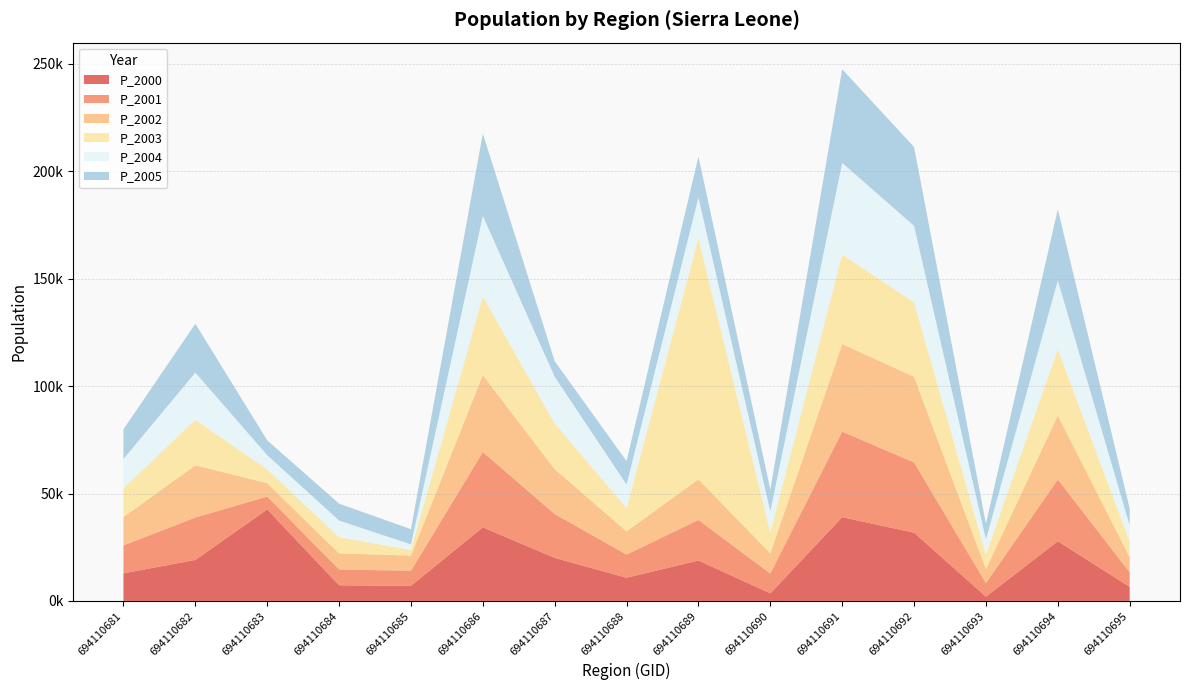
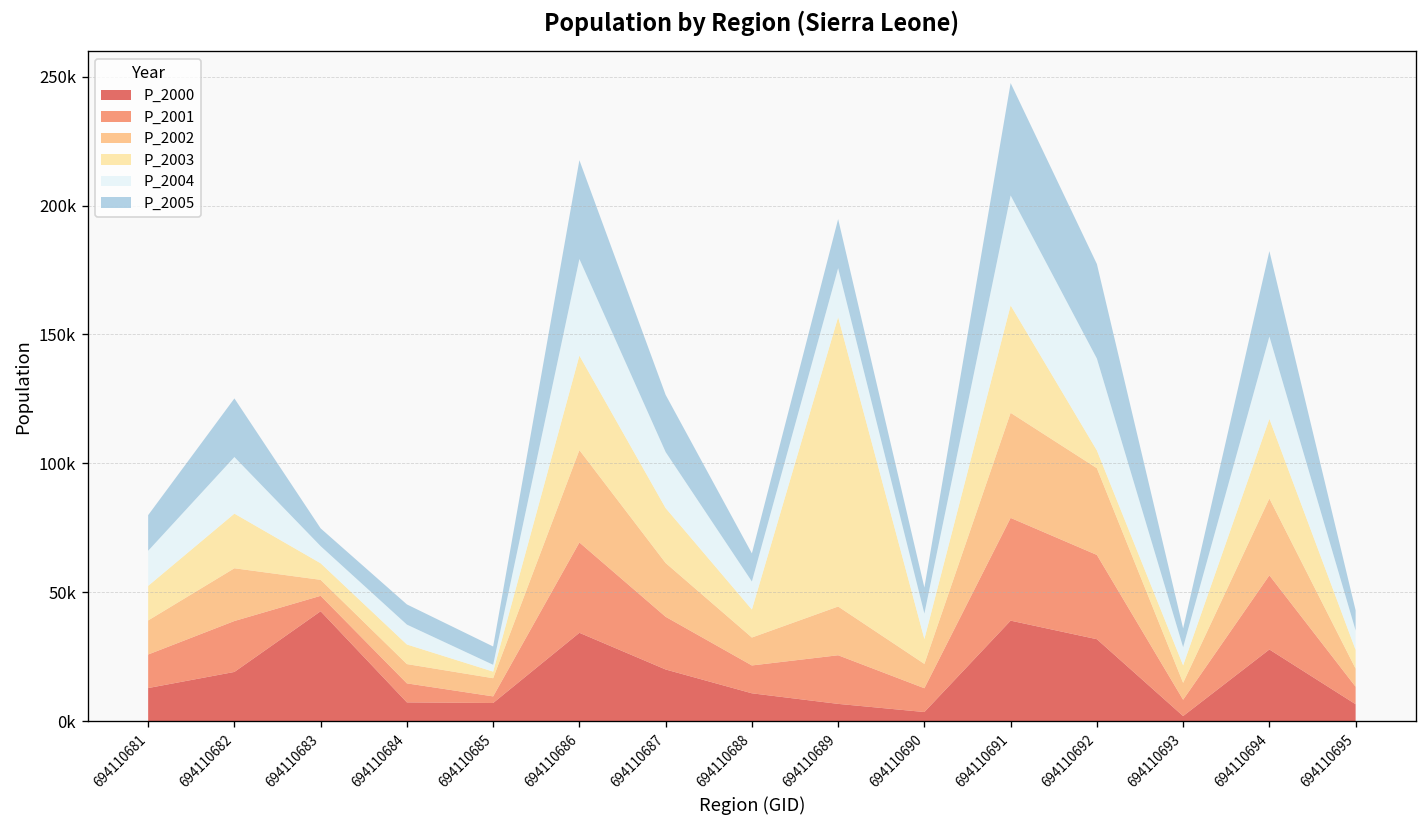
P_2002, 694110682: 24000 -> 20000
P_2001, 694110685: 7000 -> 3000
P_2005, 694110687: 7000 -> 22000
P_2000, 694110689: 19000 -> 7000
P_2002, 694110692: 40000 -> 34000
P_2003, 694110692: 35000 -> 7000
